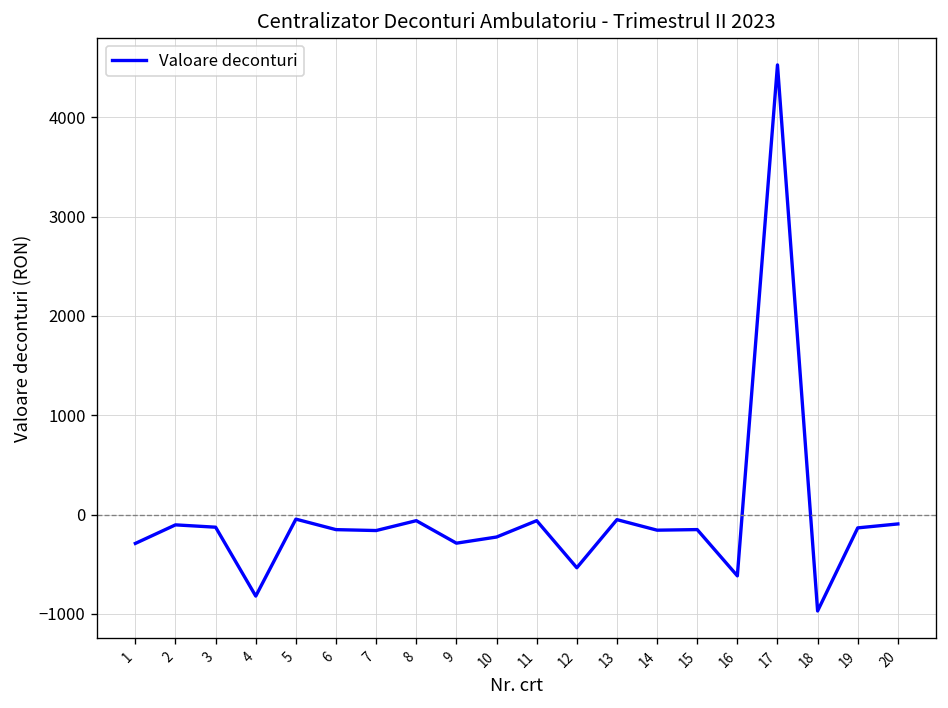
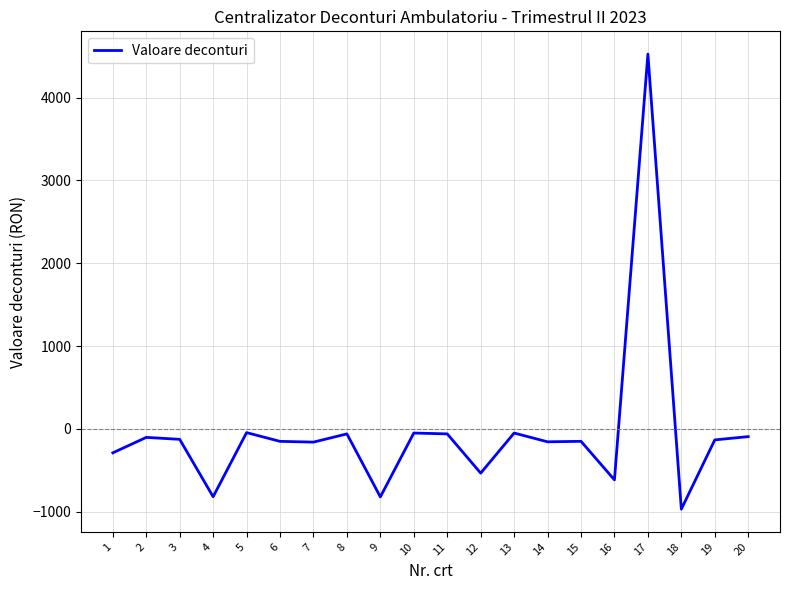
9: -300 -> -800
10: -200 -> -100
